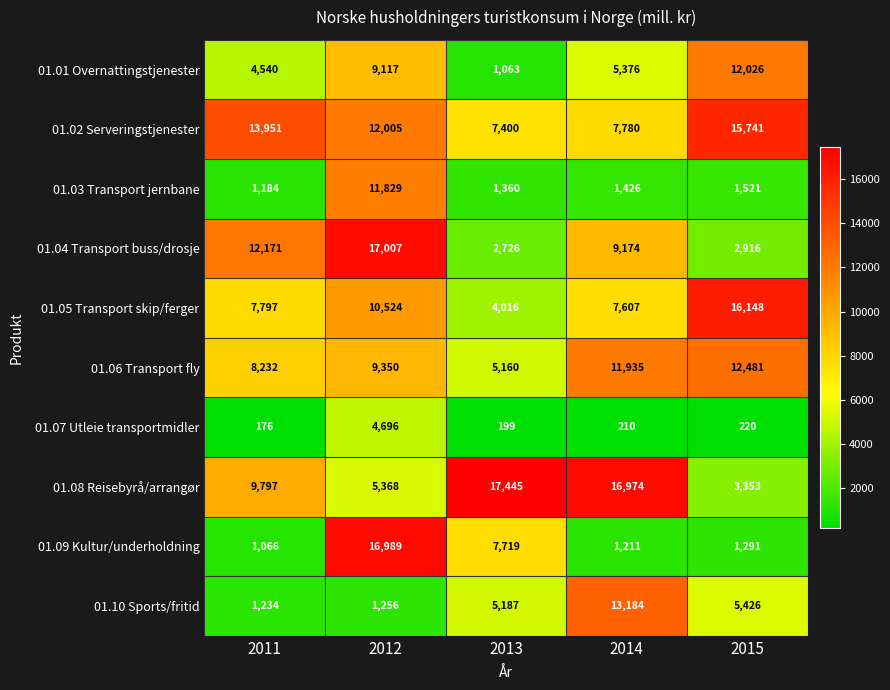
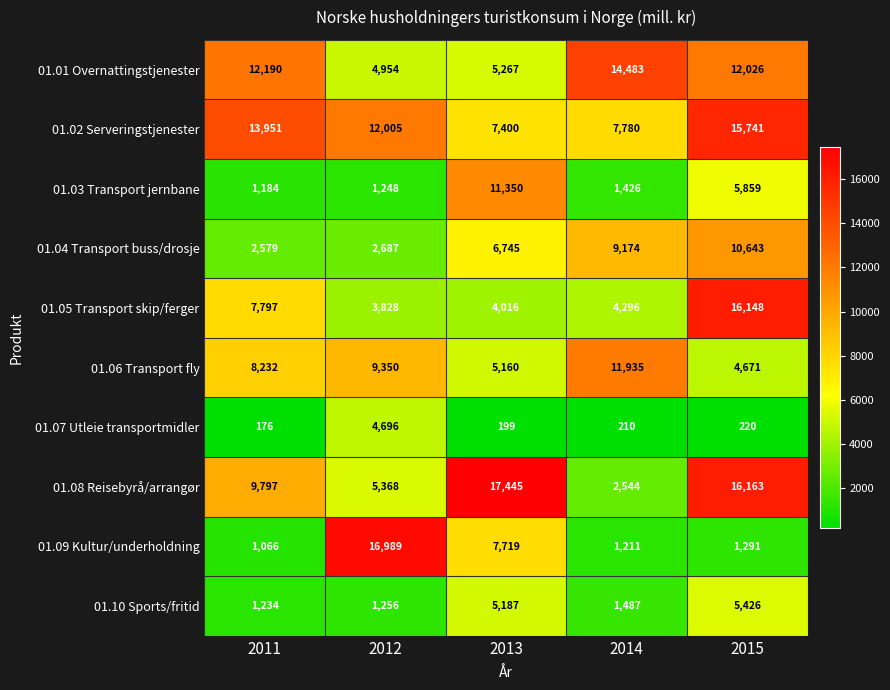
01.01 Overnattingstjenester, 2011: 4,540 -> 12,190
01.01 Overnattingstjenester, 2012: 9,117 -> 4,954
01.01 Overnattingstjenester, 2013: 1,063 -> 5,267
01.01 Overnattingstjenester, 2014: 5,376 -> 14,483
01.03 Transport jernbane, 2012: 11,829 -> 1,248
01.03 Transport jernbane, 2013: 1,360 -> 11,350
01.03 Transport jernbane, 2015: 1,521 -> 5,859
01.04 Transport buss/drosje, 2011: 12,171 -> 2,579
01.04 Transport buss/drosje, 2012: 17,007 -> 2,687
01.04 Transport buss/drosje, 2013: 2,726 -> 6,745
01.04 Transport buss/drosje, 2015: 2,916 -> 10,643
01.05 Transport skip/ferger, 2012: 10,524 -> 3,828
01.05 Transport skip/ferger, 2014: 7,607 -> 4,296
01.06 Transport fly, 2015: 12,481 -> 4,671
01.08 Reisebyrå/arrangør, 2014: 16,974 -> 2,544
01.08 Reisebyrå/arrangør, 2015: 3,353 -> 16,163
01.10 Sports/fritid, 2014: 13,184 -> 1,487
